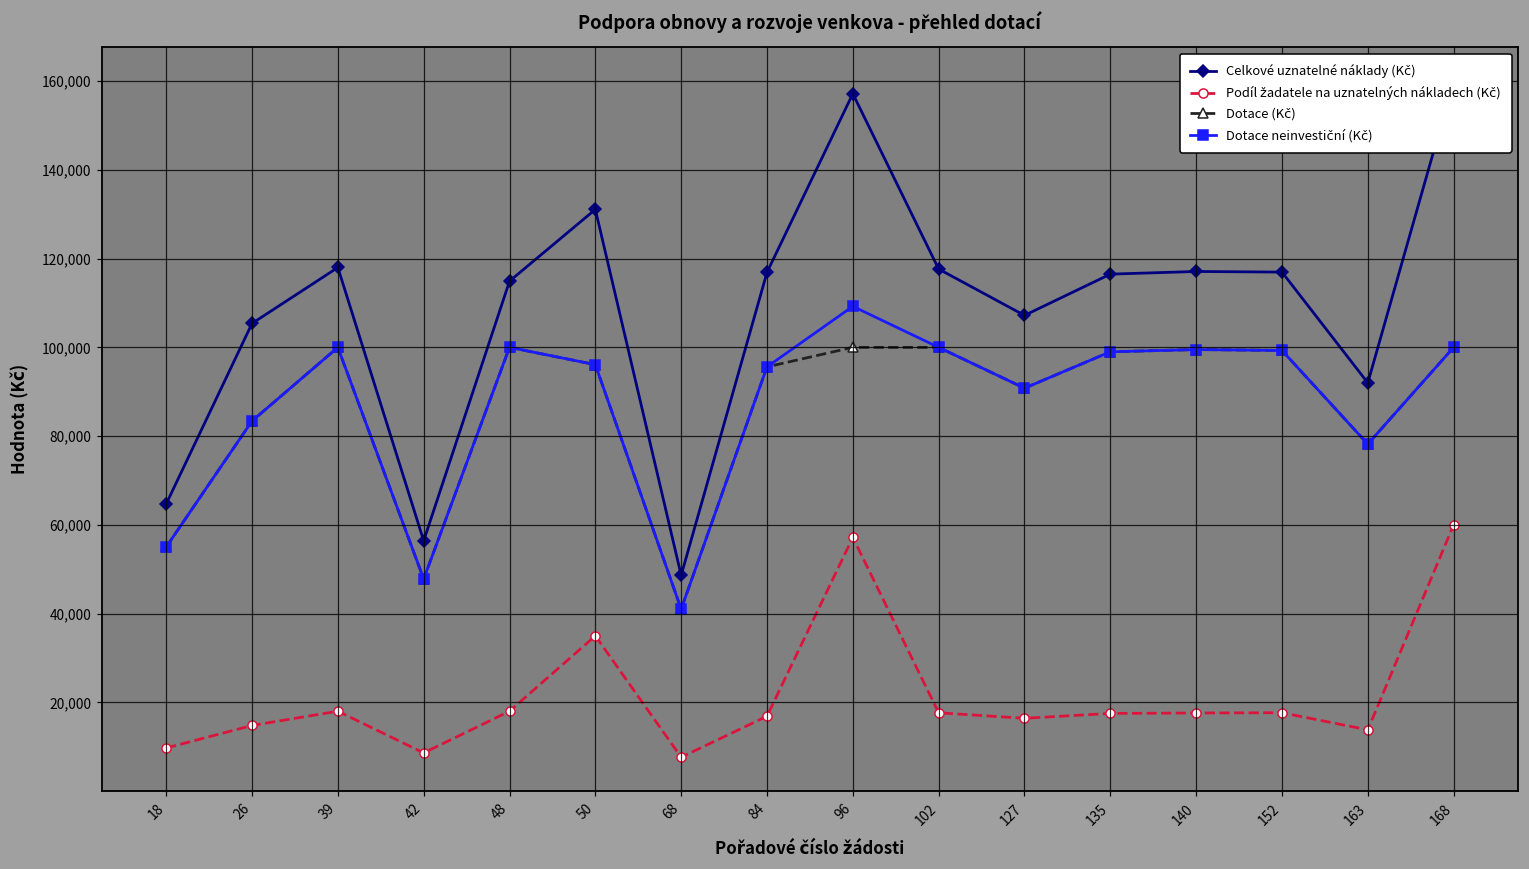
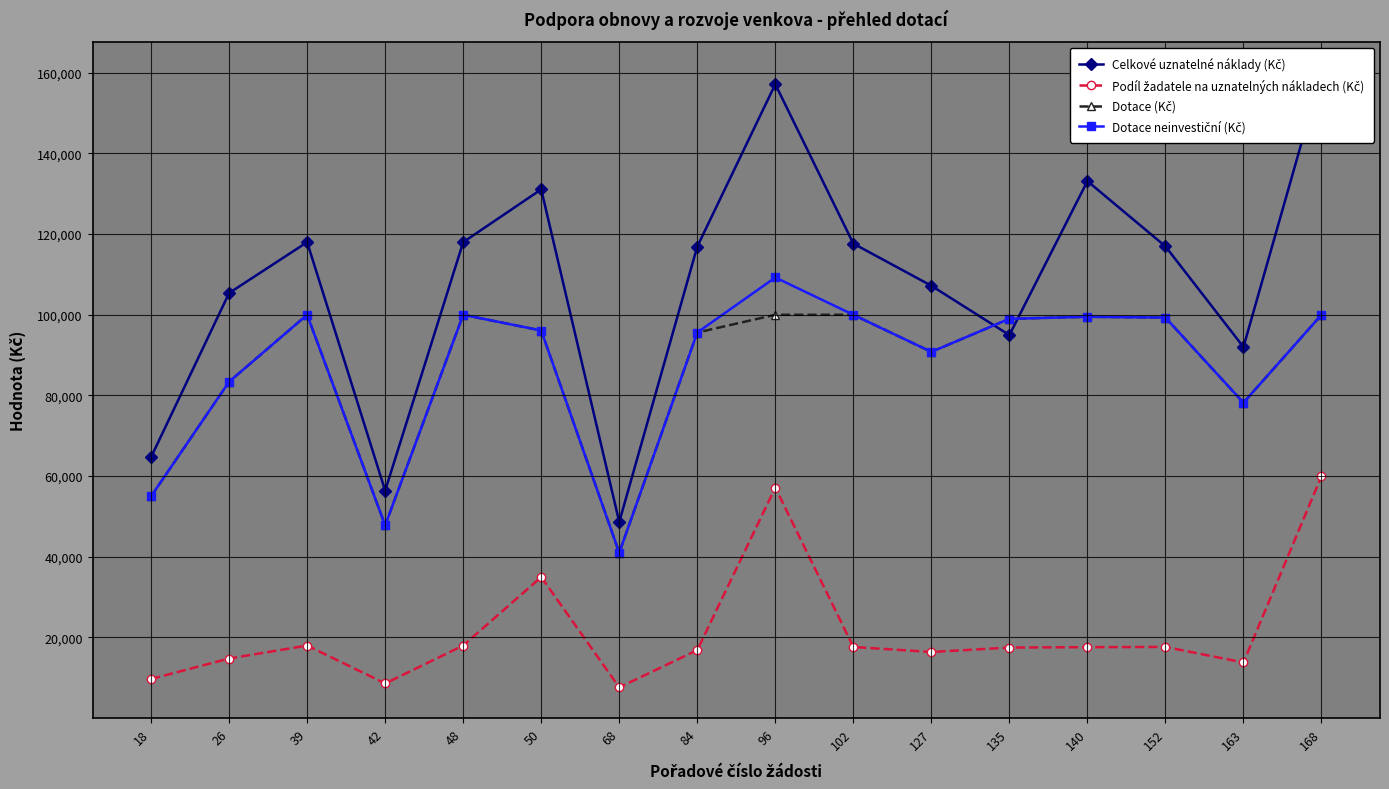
Celkové uznatelné náklady (Kč), 48: 115,000 -> 118,000
Celkové uznatelné náklady (Kč), 135: 117,000 -> 95,000
Celkové uznatelné náklady (Kč), 140: 117,000 -> 133,000
